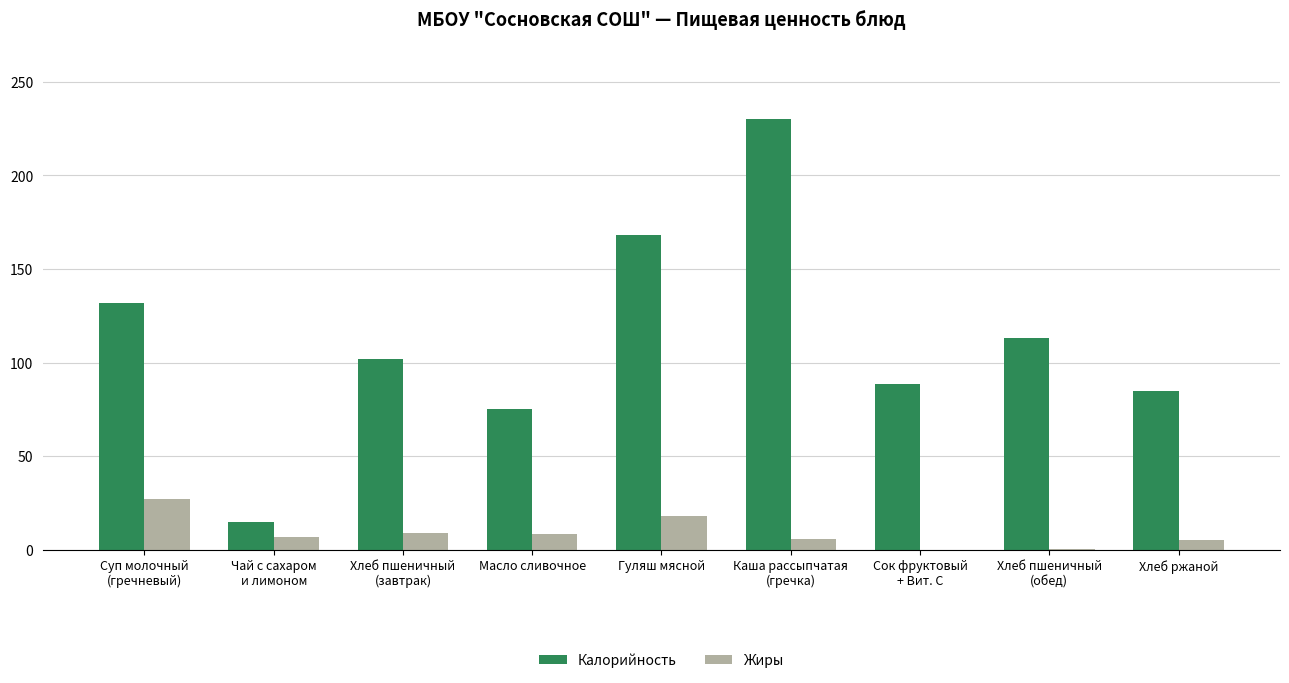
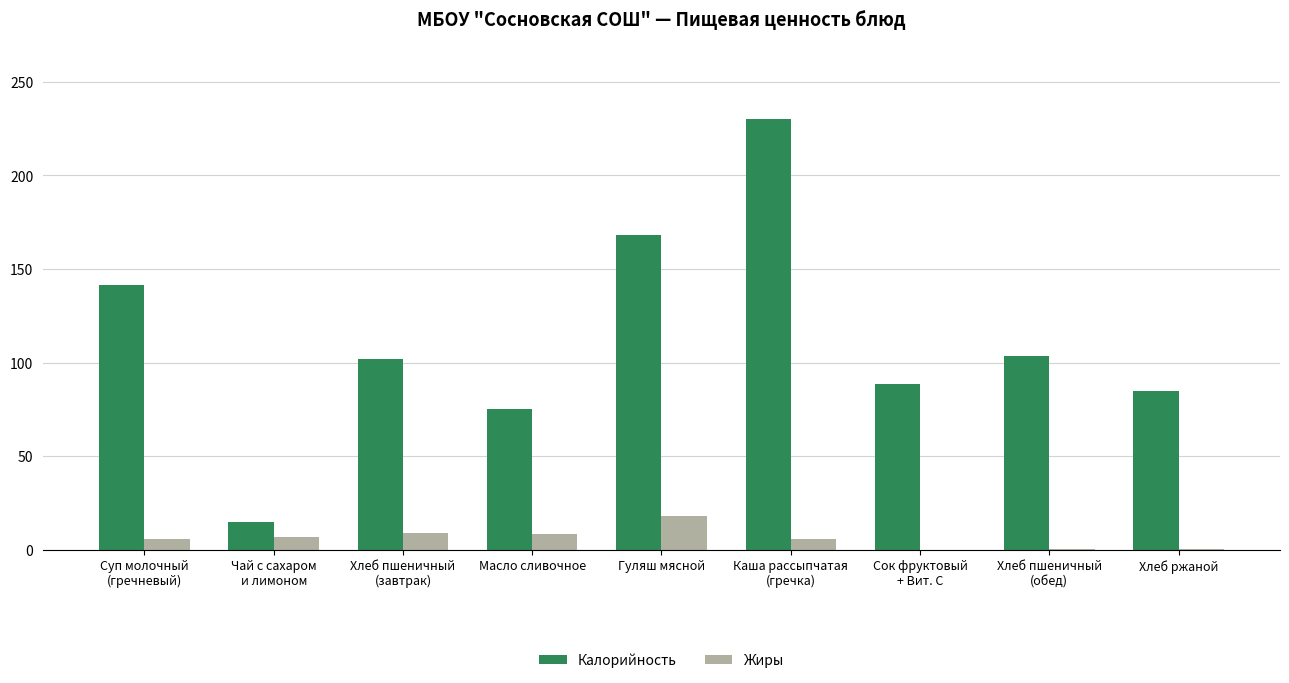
Калорийность, Суп молочный (гречневый): 132 -> 142
Жиры, Суп молочный (гречневый): 27 -> 5
Калорийность, Хлеб пшеничный (обед): 113 -> 103
Жиры, Хлеб ржаной: 5 -> 1
